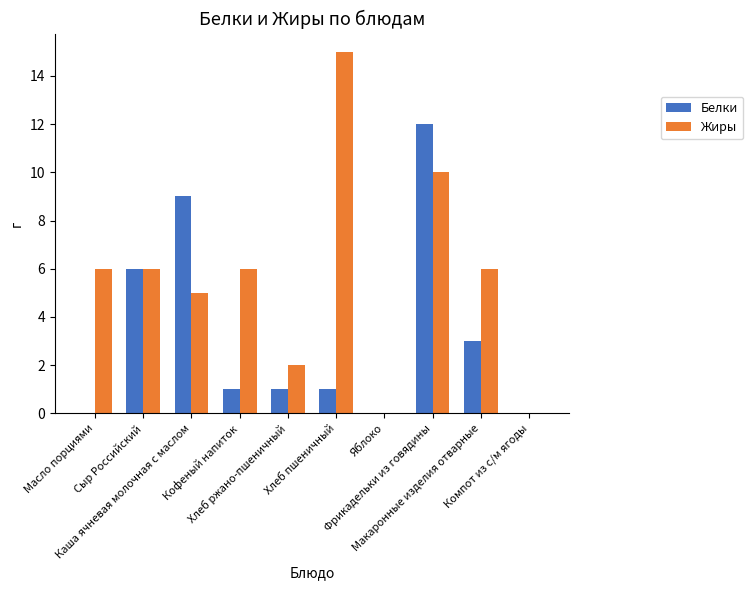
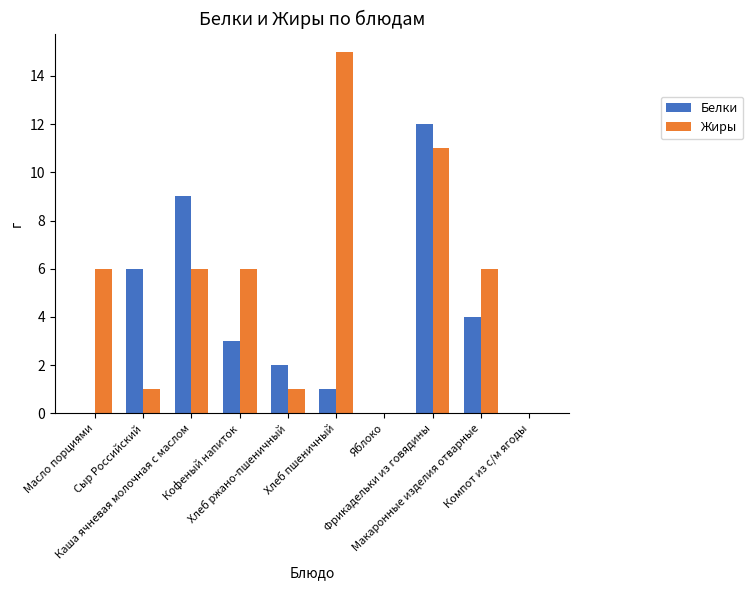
Жиры, Сыр Российский: 6 -> 1
Жиры, Каша ячневая молочная с маслом: 5 -> 6
Белки, Кофеный напиток: 1 -> 3
Белки, Хлеб ржано-пшеничный: 1 -> 2
Жиры, Хлеб ржано-пшеничный: 2 -> 1
Жиры, Фрикадельки из говядины: 10 -> 11
Белки, Макаронные изделия отварные: 3 -> 4
